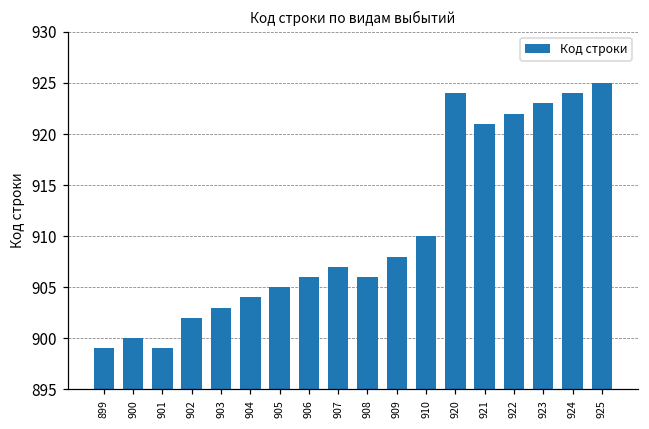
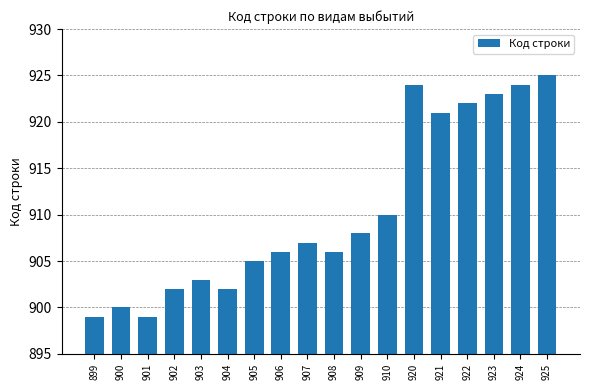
904: 904 -> 902
